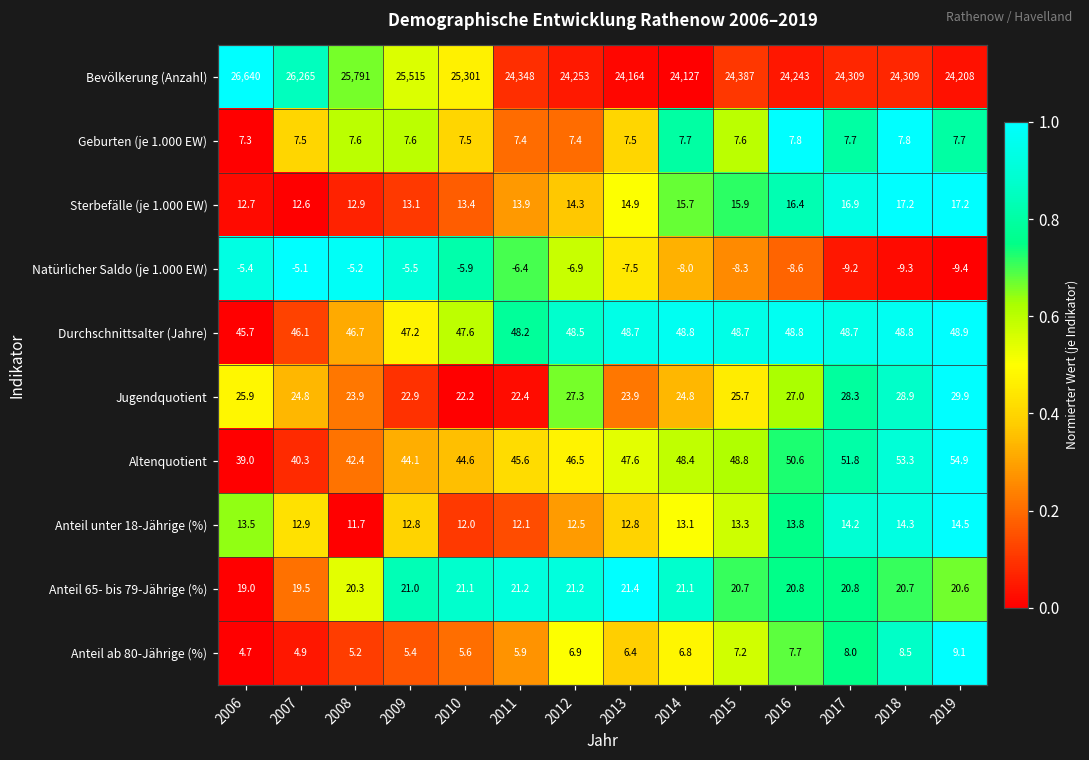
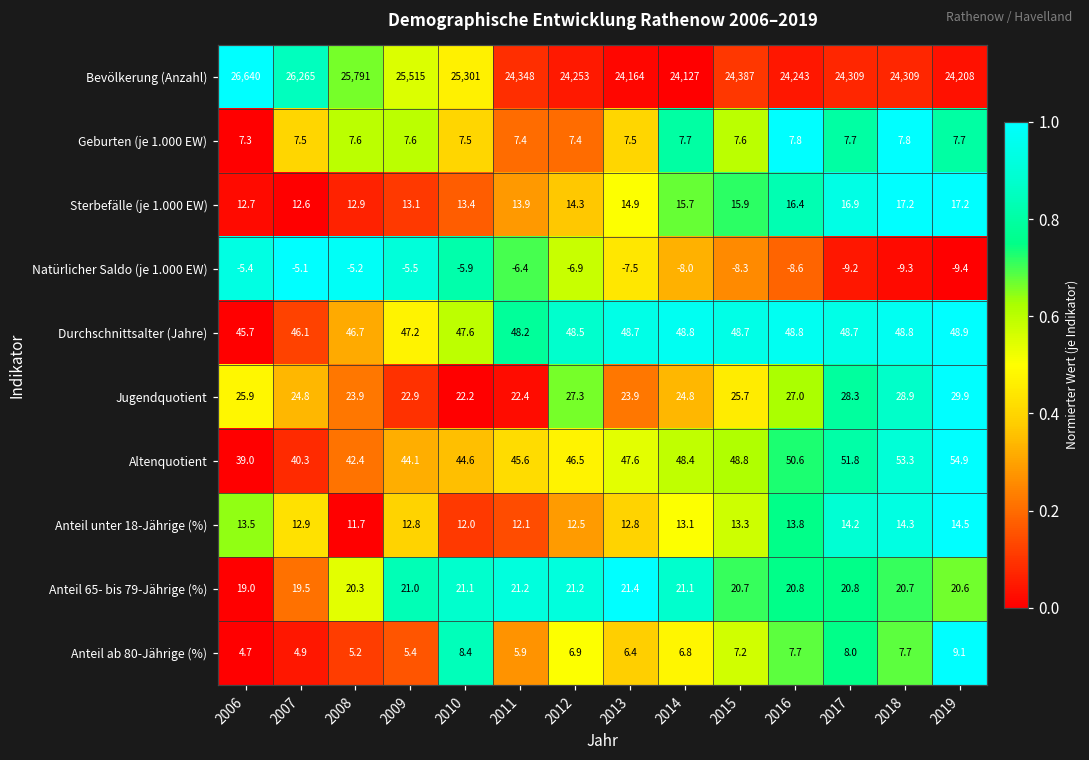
Anteil ab 80-Jährige (%), 2010: 5.6 -> 8.4
Anteil ab 80-Jährige (%), 2018: 8.5 -> 7.7
